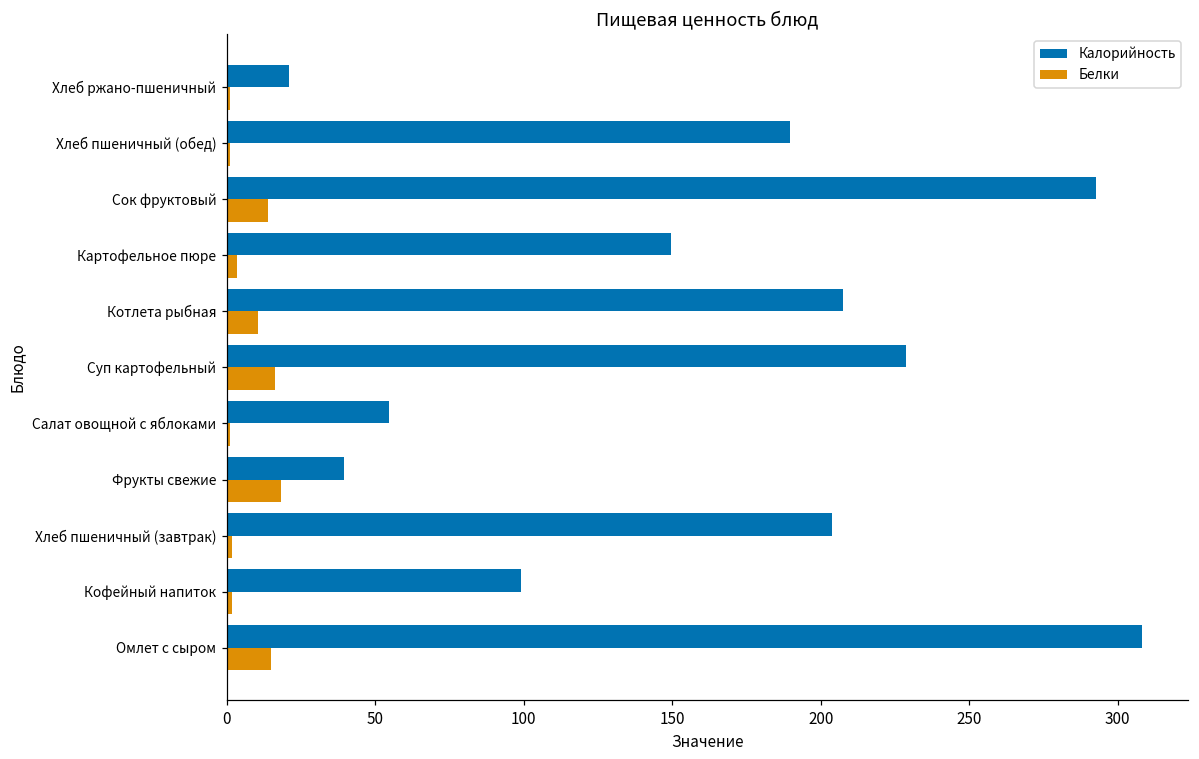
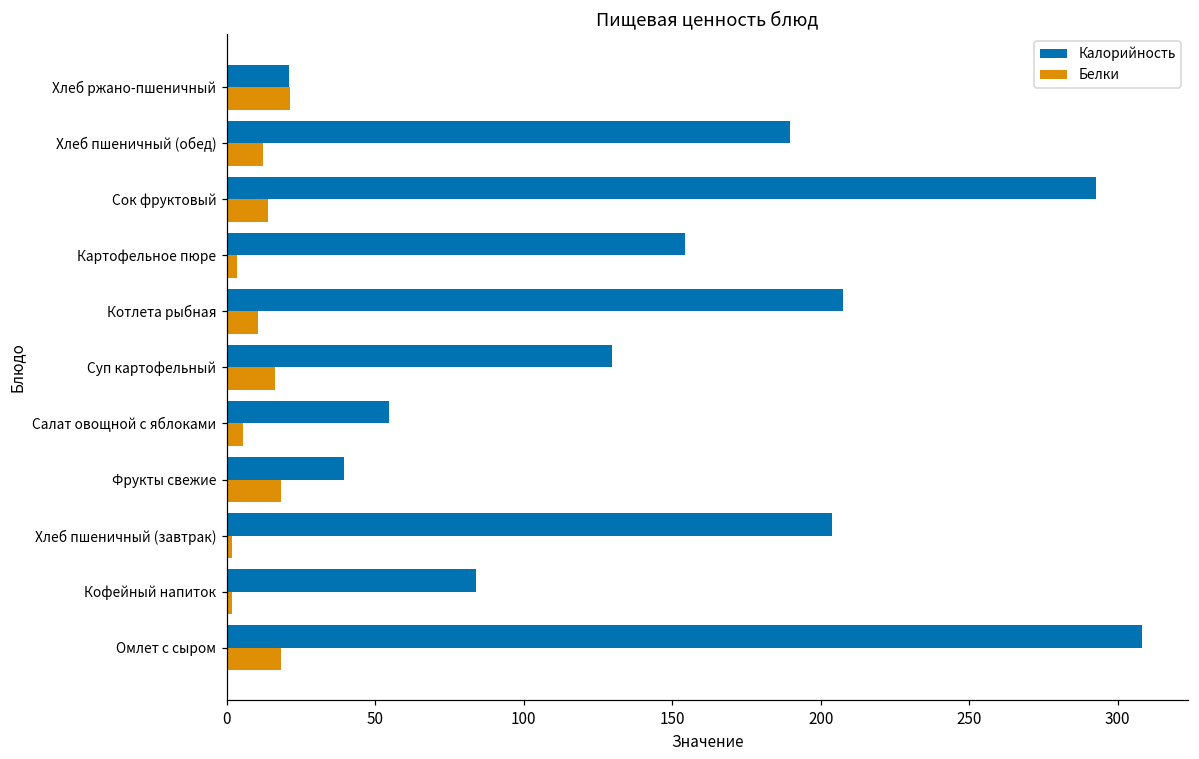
Белки, Хлеб ржано-пшеничный: 1 -> 21
Белки, Хлеб пшеничный (обед): 1 -> 12
Калорийность, Картофельное пюре: 150 -> 154
Калорийность, Суп картофельный: 229 -> 130
Белки, Салат овощной с яблоками: 1 -> 6
Калорийность, Кофейный напиток: 99 -> 84
Белки, Омлет с сыром: 15 -> 18
